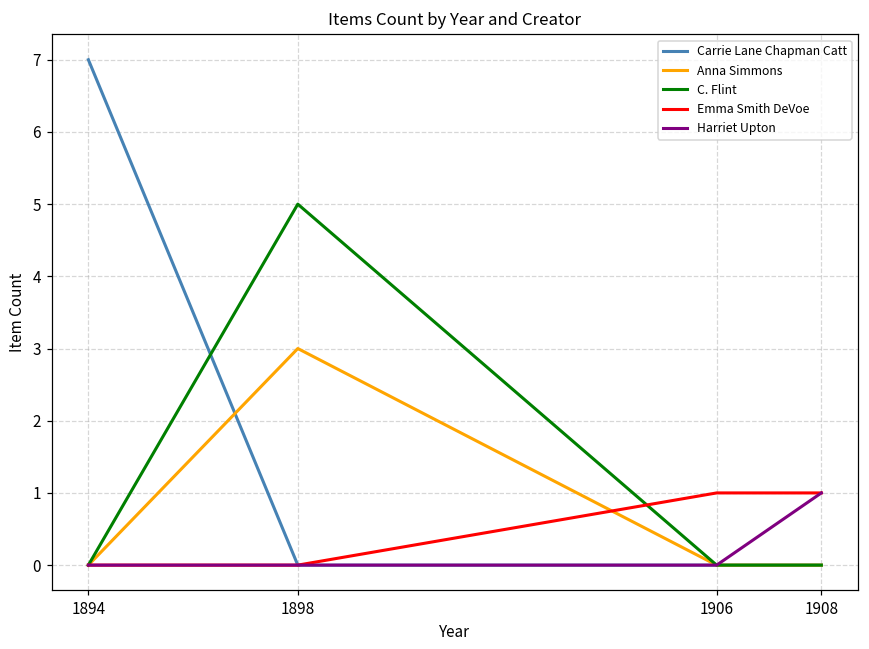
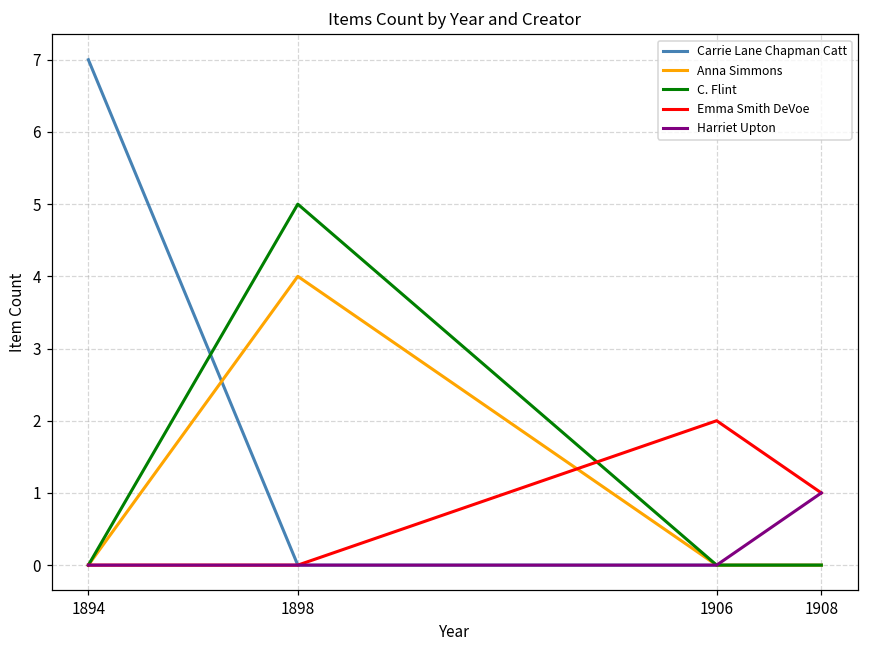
Anna Simmons, 1898: 3 -> 4
Emma Smith DeVoe, 1906: 1 -> 2
